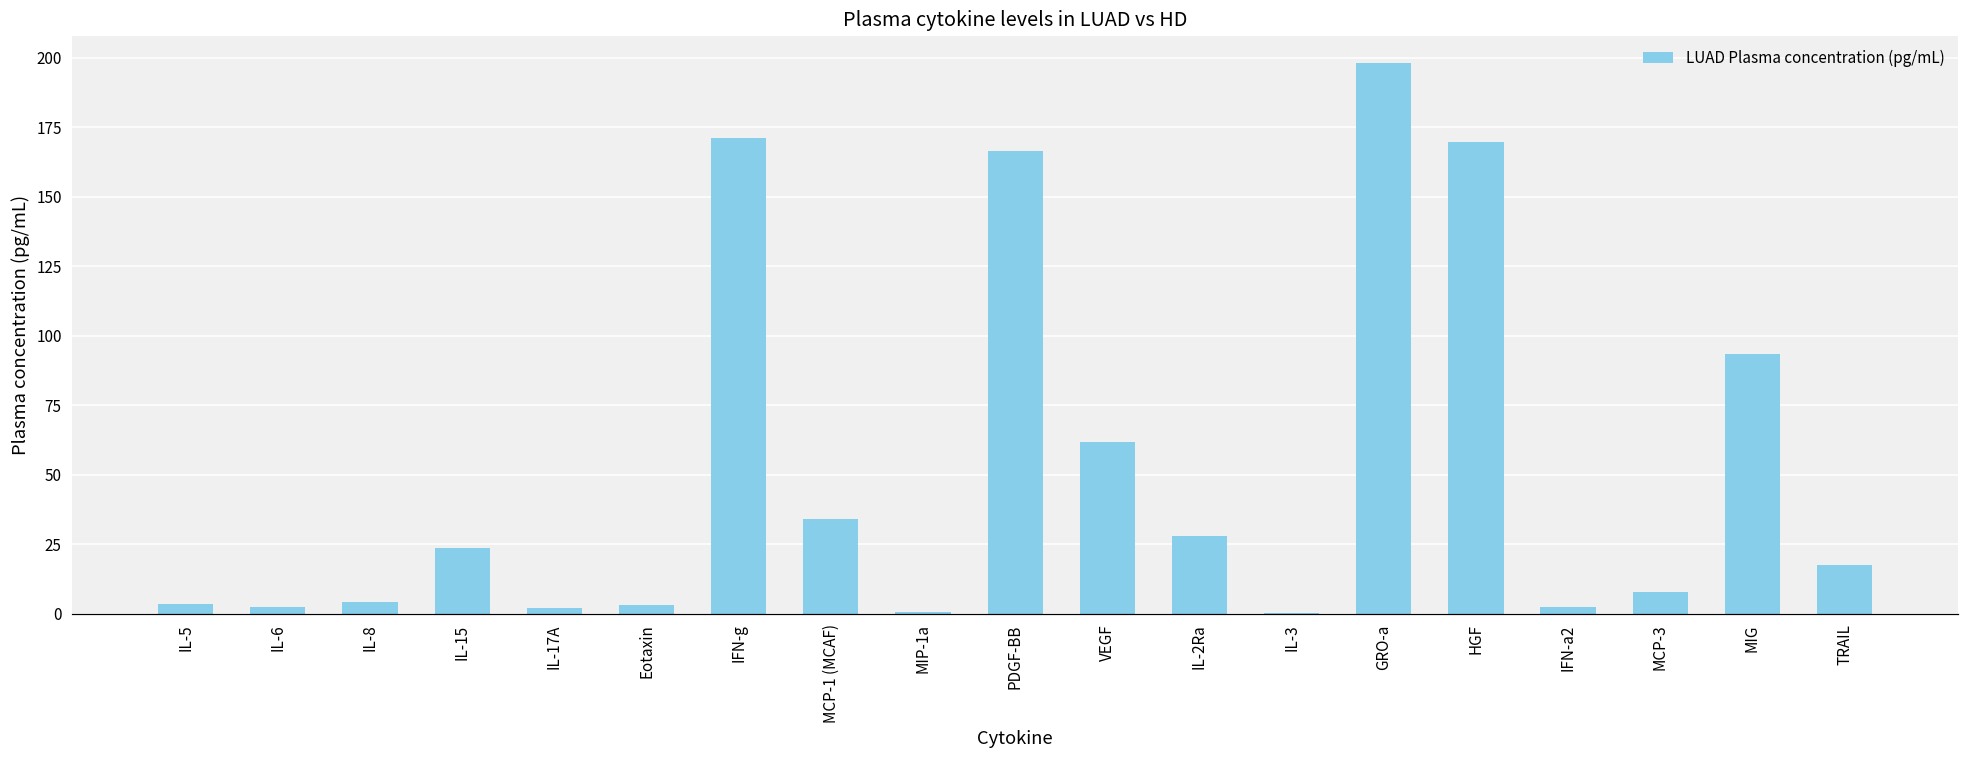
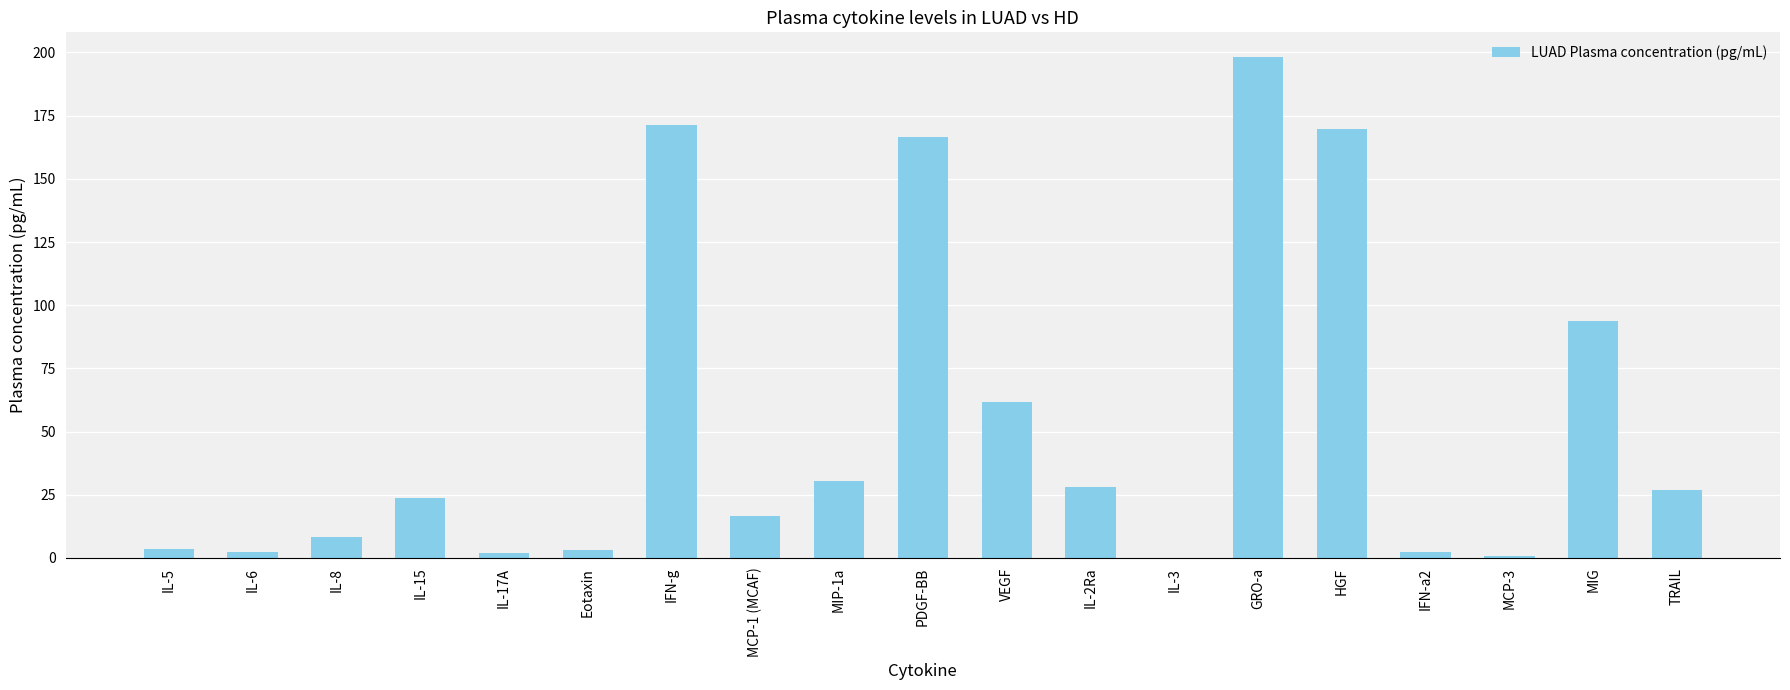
IL-8: 4 -> 8
MCP-1 (MCAF): 34 -> 17
MIP-1a: 1 -> 31
MCP-3: 8 -> 1
TRAIL: 17 -> 27
